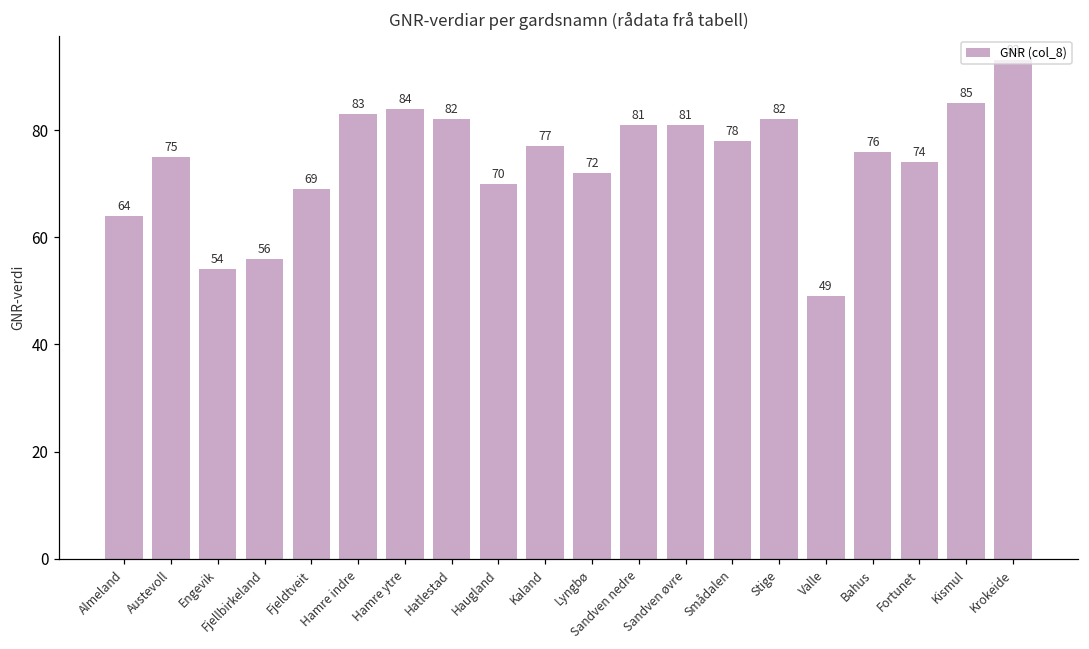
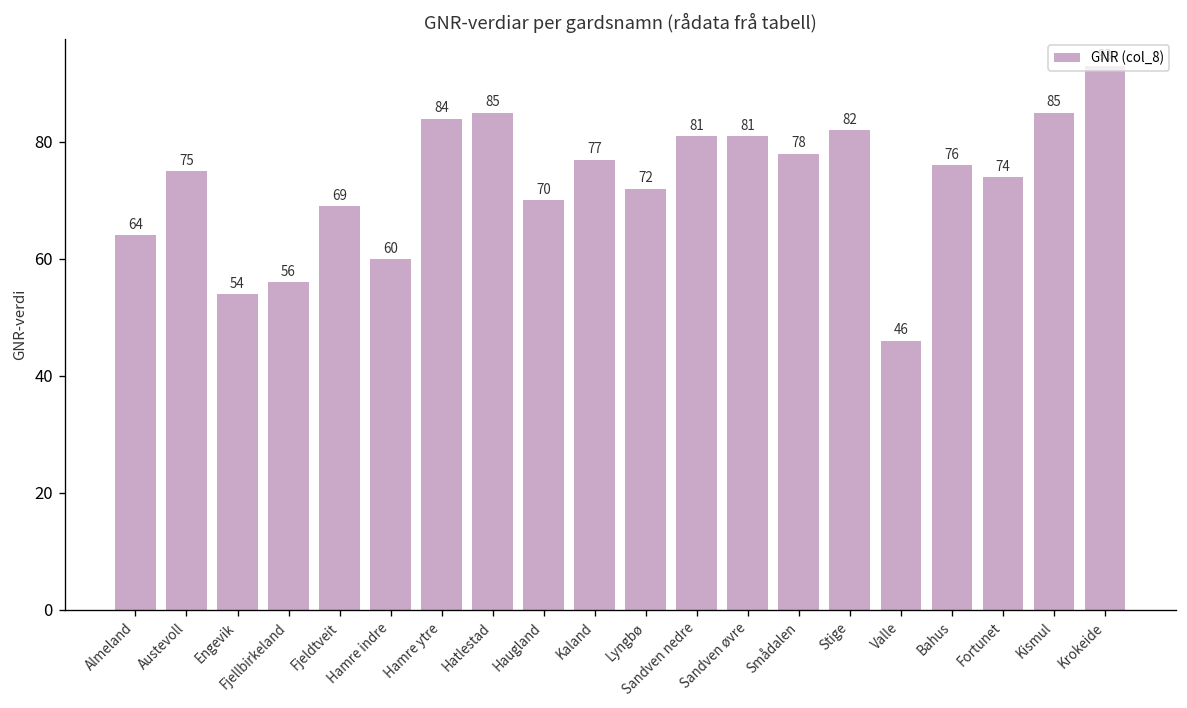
Hamre indre: 83 -> 60
Hatlestad: 82 -> 85
Valle: 49 -> 46
